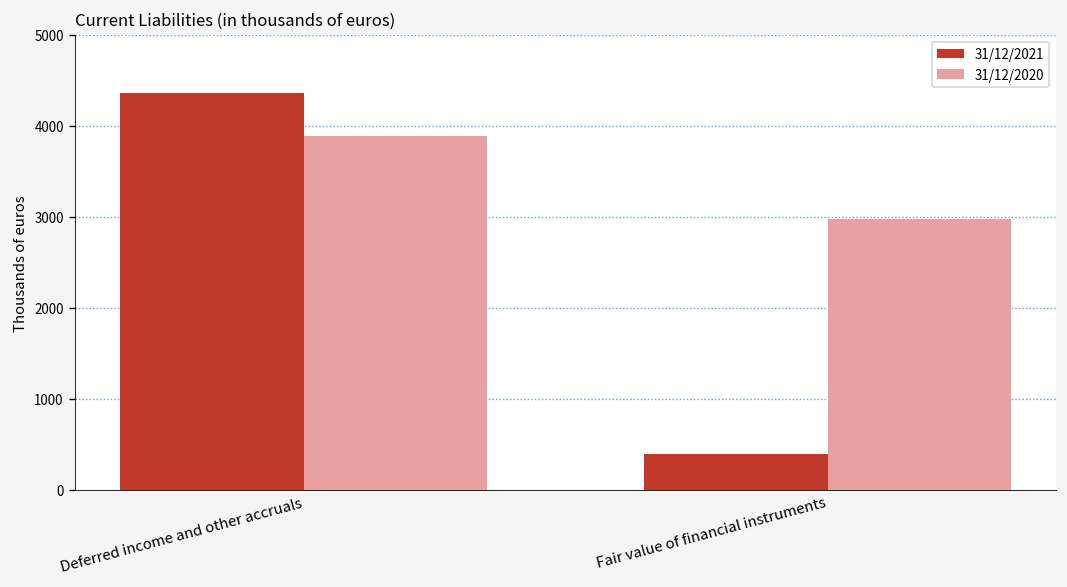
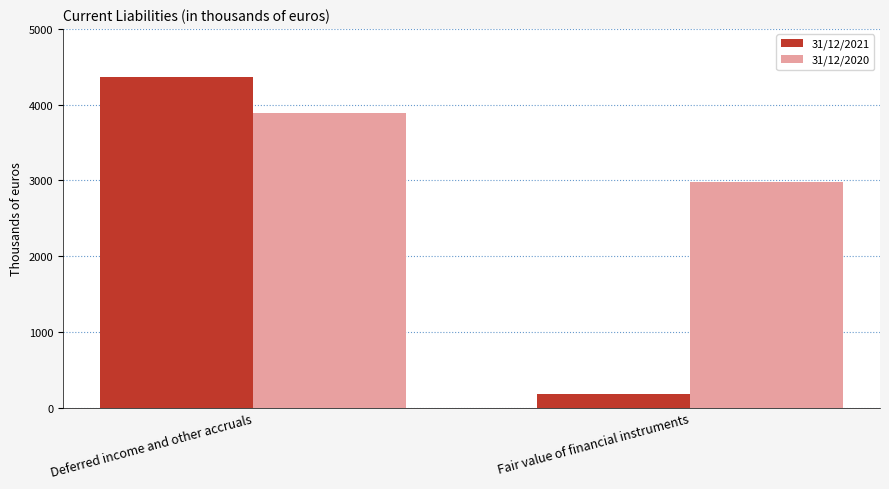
31/12/2021, Fair value of financial instruments: 400 -> 200
